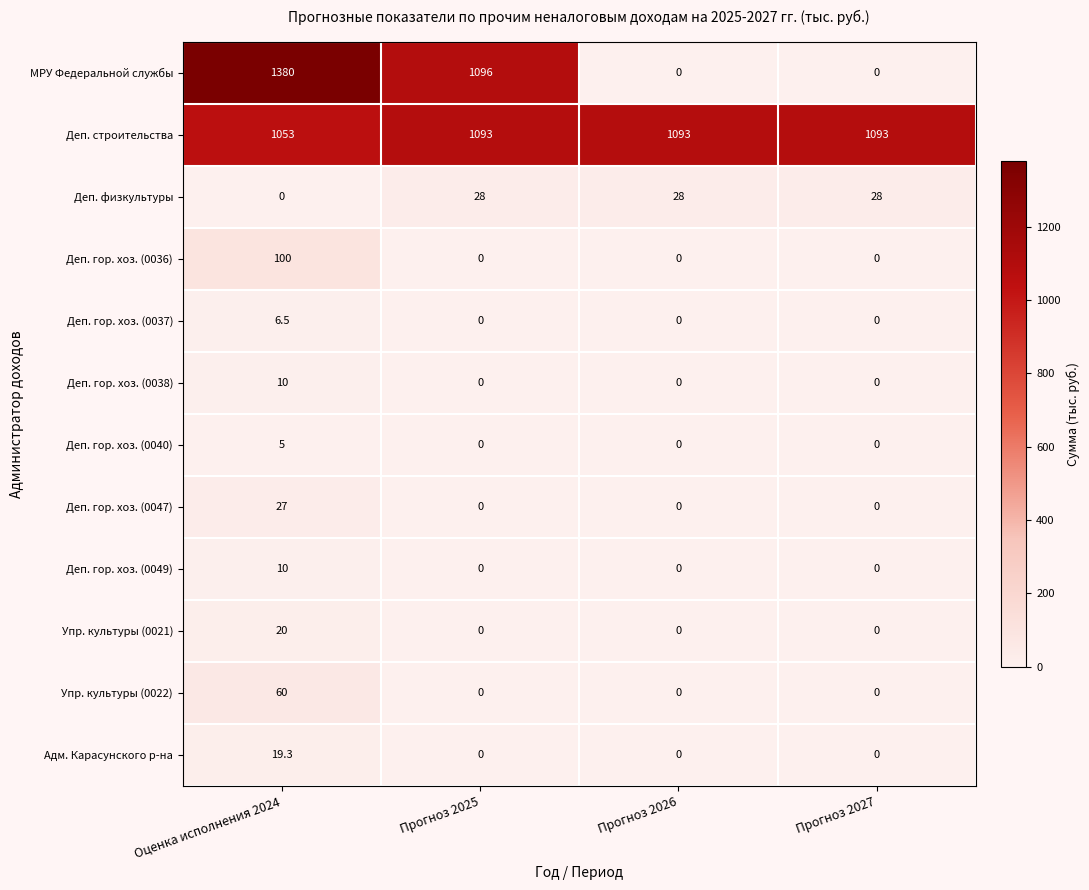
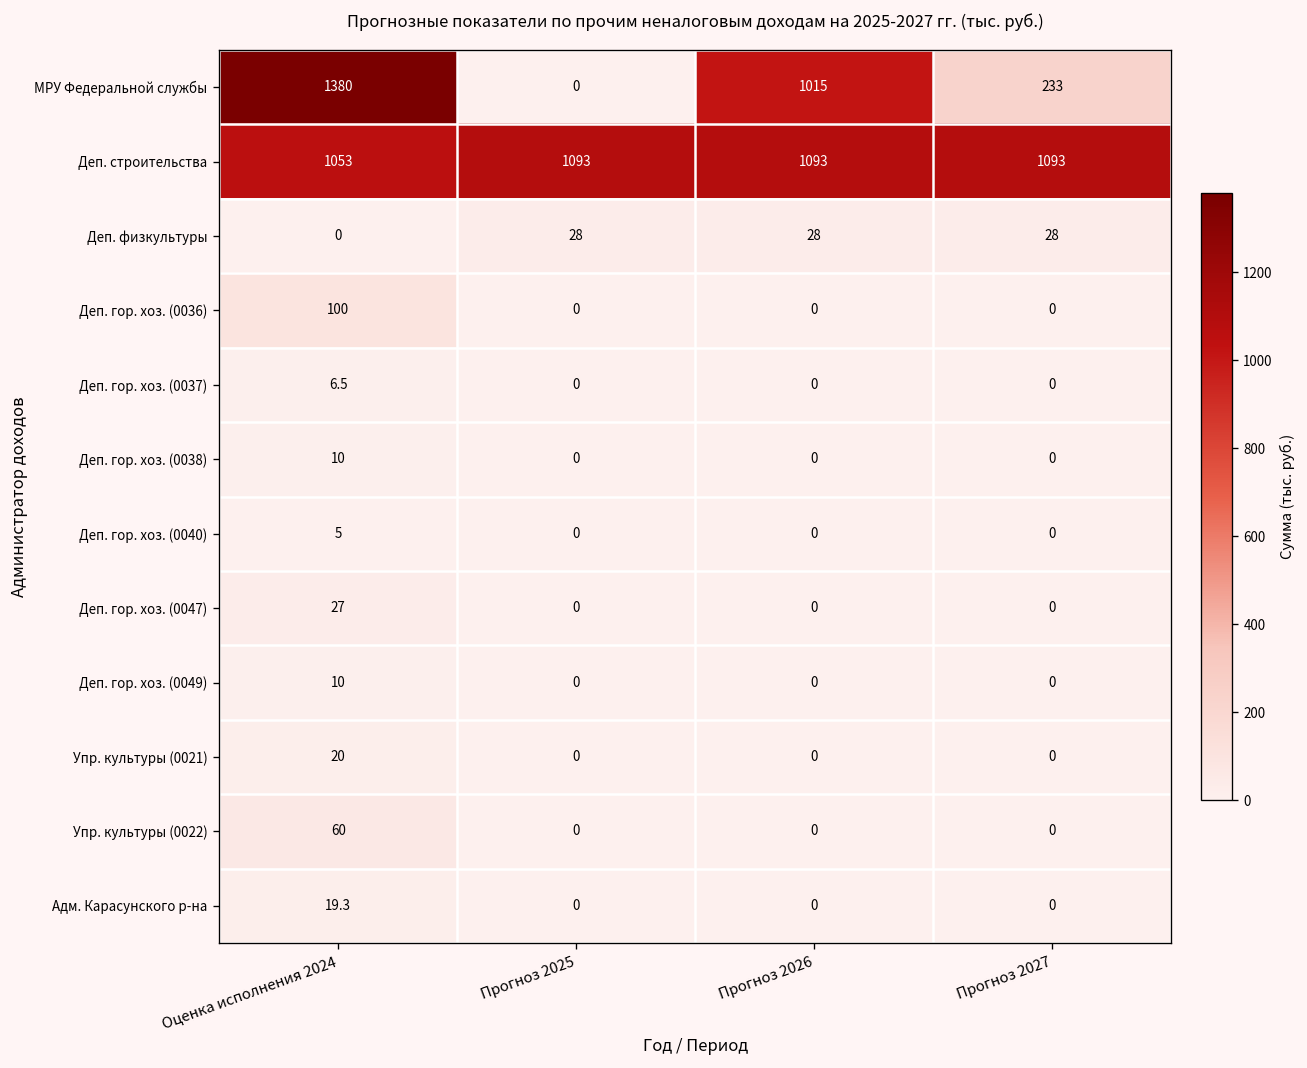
МРУ Федеральной службы, Прогноз 2025: 1096 -> 0
МРУ Федеральной службы, Прогноз 2026: 0 -> 1015
МРУ Федеральной службы, Прогноз 2027: 0 -> 233
